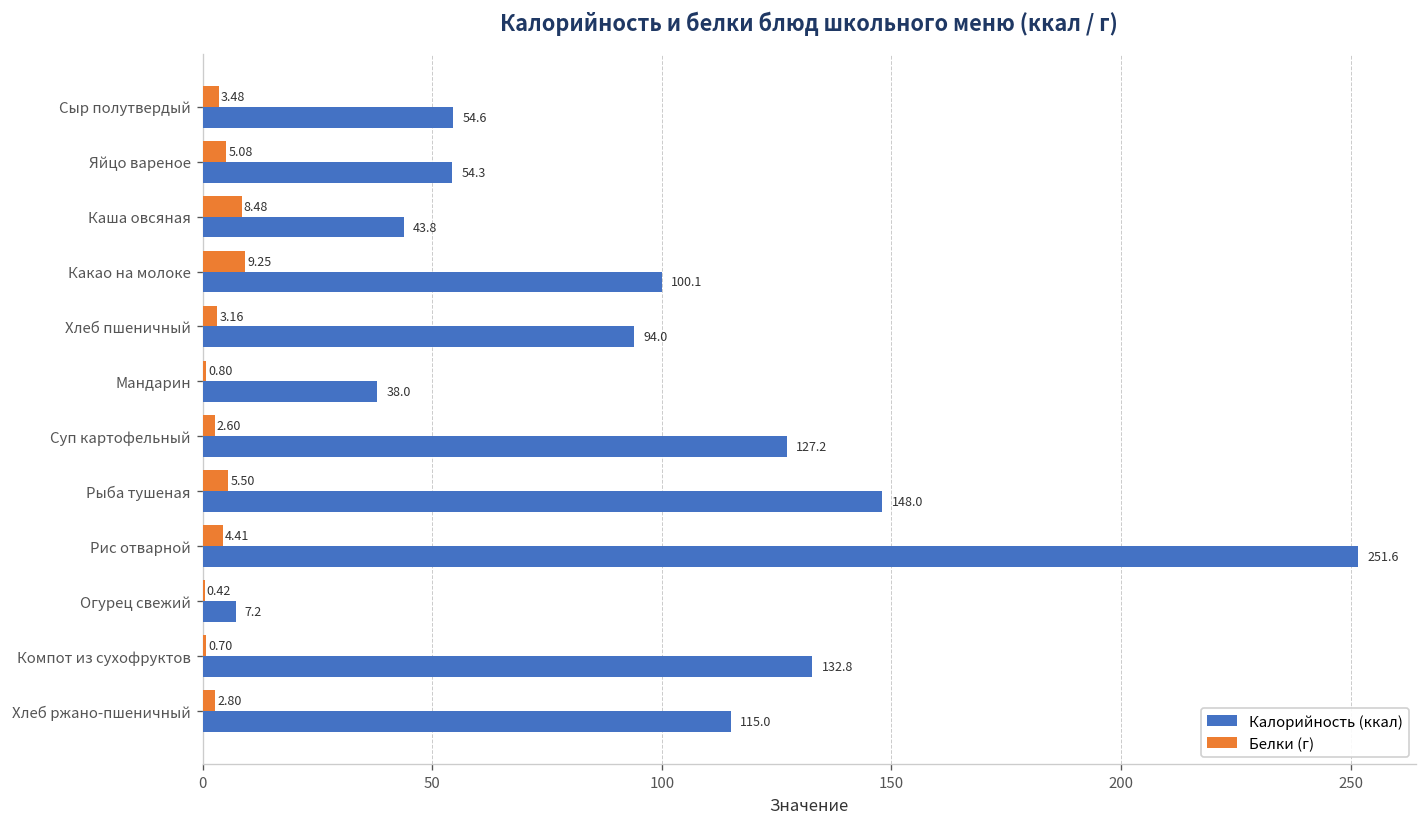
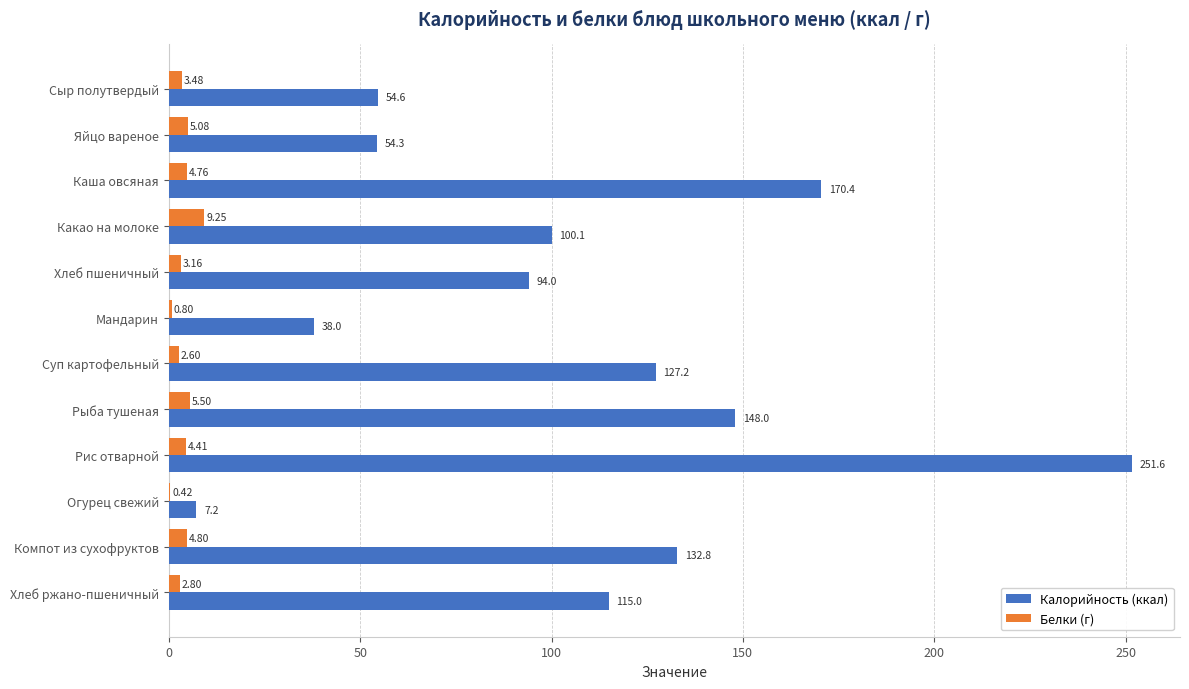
Белки (г), Каша овсяная: 8.48 -> 4.76
Калорийность (ккал), Каша овсяная: 43.8 -> 170.4
Белки (г), Компот из сухофруктов: 0.70 -> 4.80
